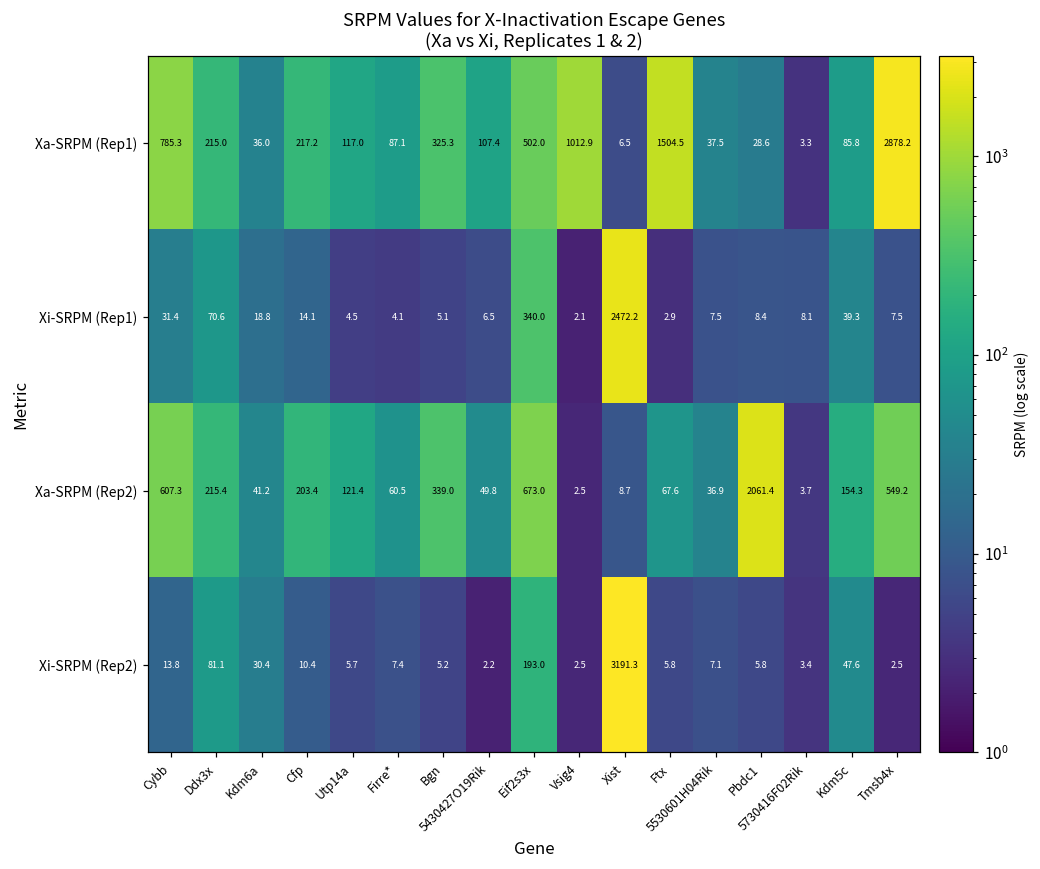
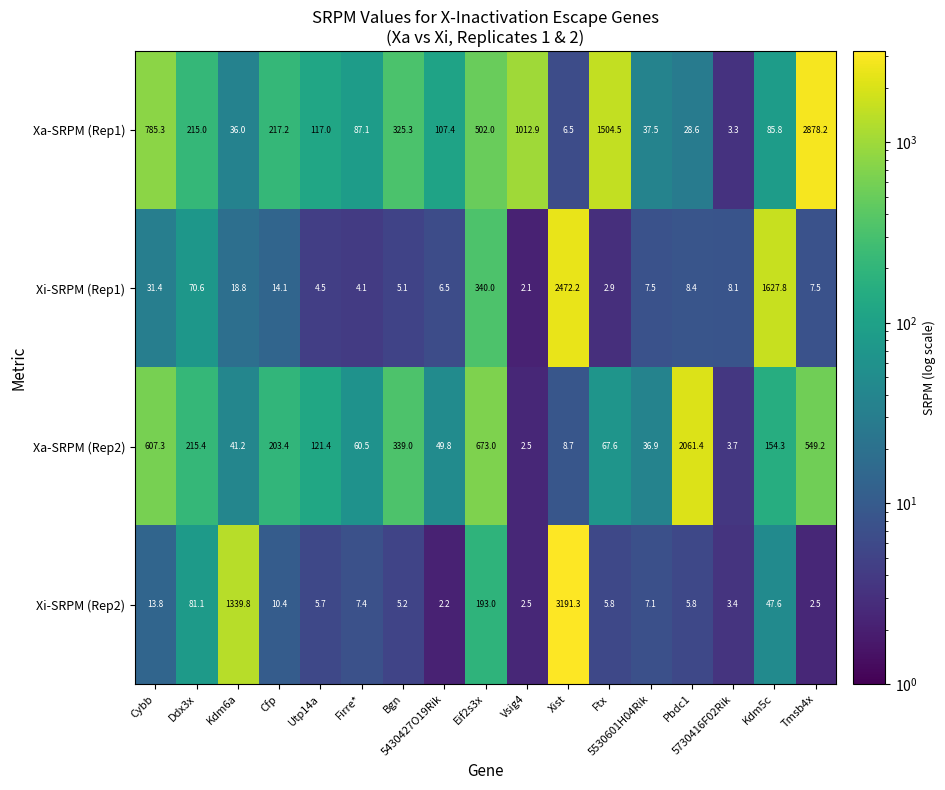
Xi-SRPM (Rep1), Kdm5c: 39.3 -> 1627.8
Xi-SRPM (Rep2), Kdm6a: 30.4 -> 1339.8
